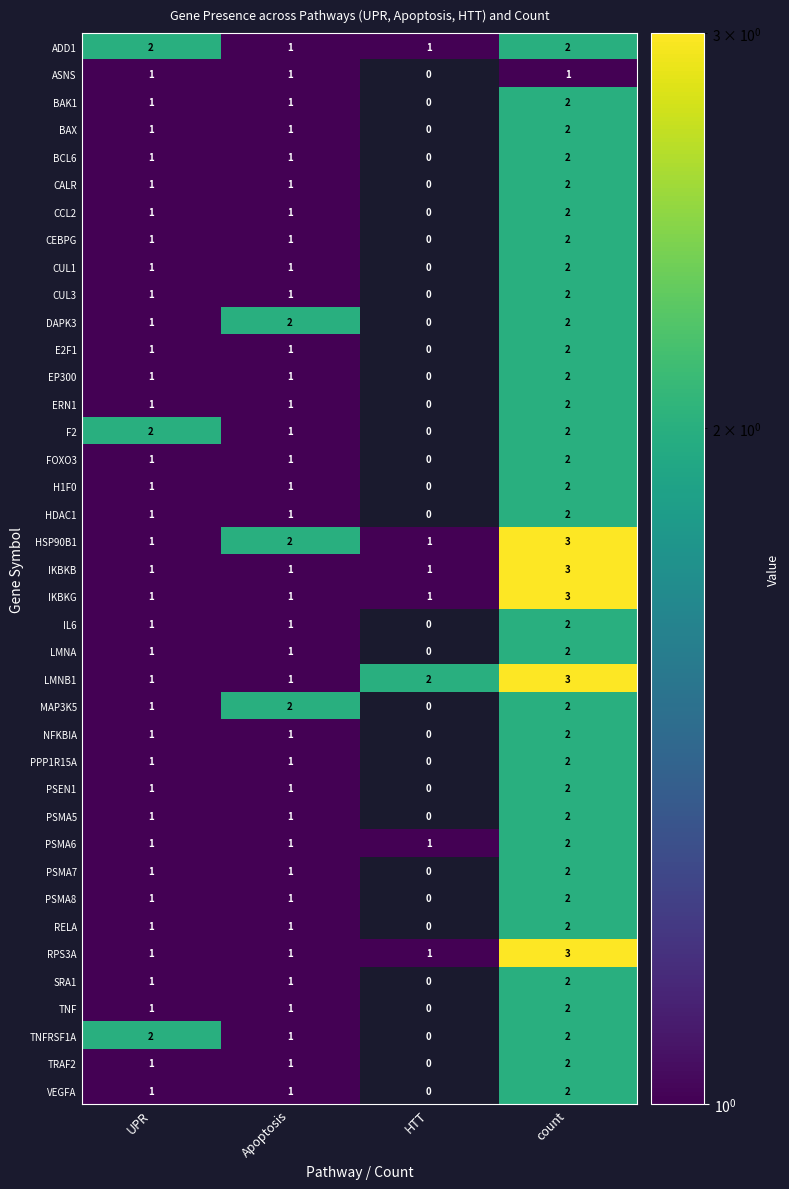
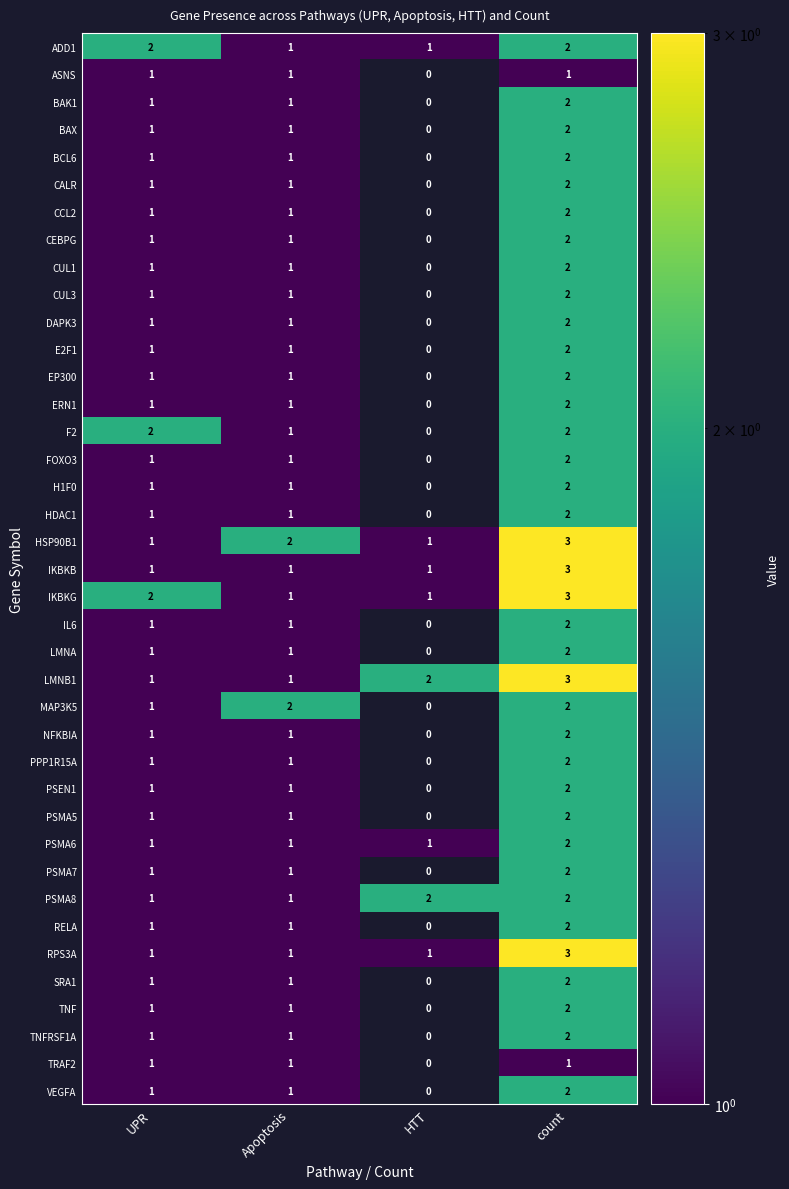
DAPK3, Apoptosis: 2 -> 1
IKBKG, UPR: 1 -> 2
PSMA8, HTT: 0 -> 2
TNFRSF1A, UPR: 2 -> 1
TRAF2, count: 2 -> 1
